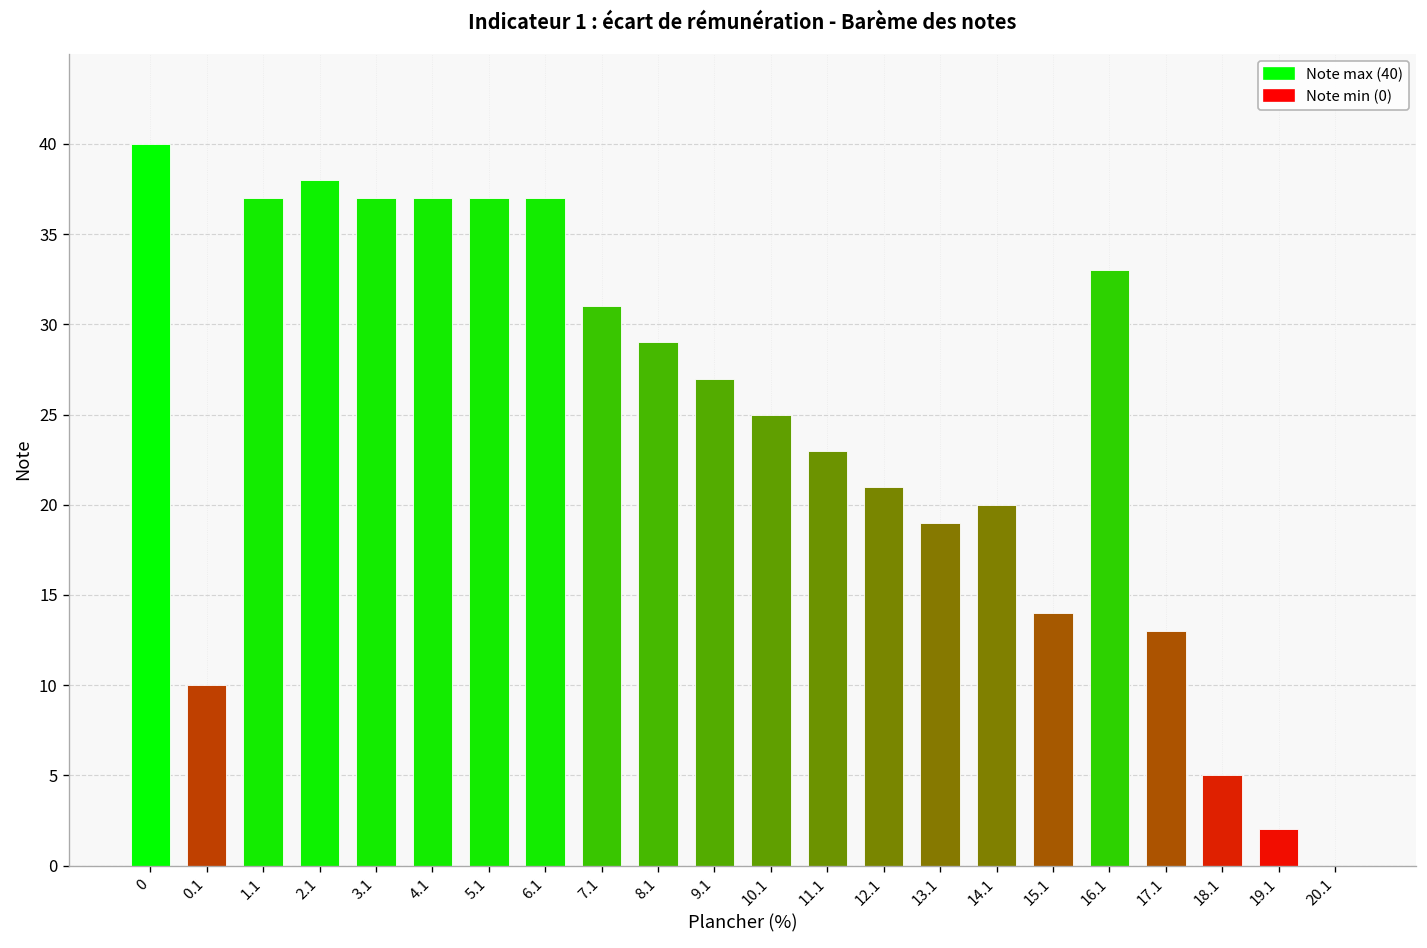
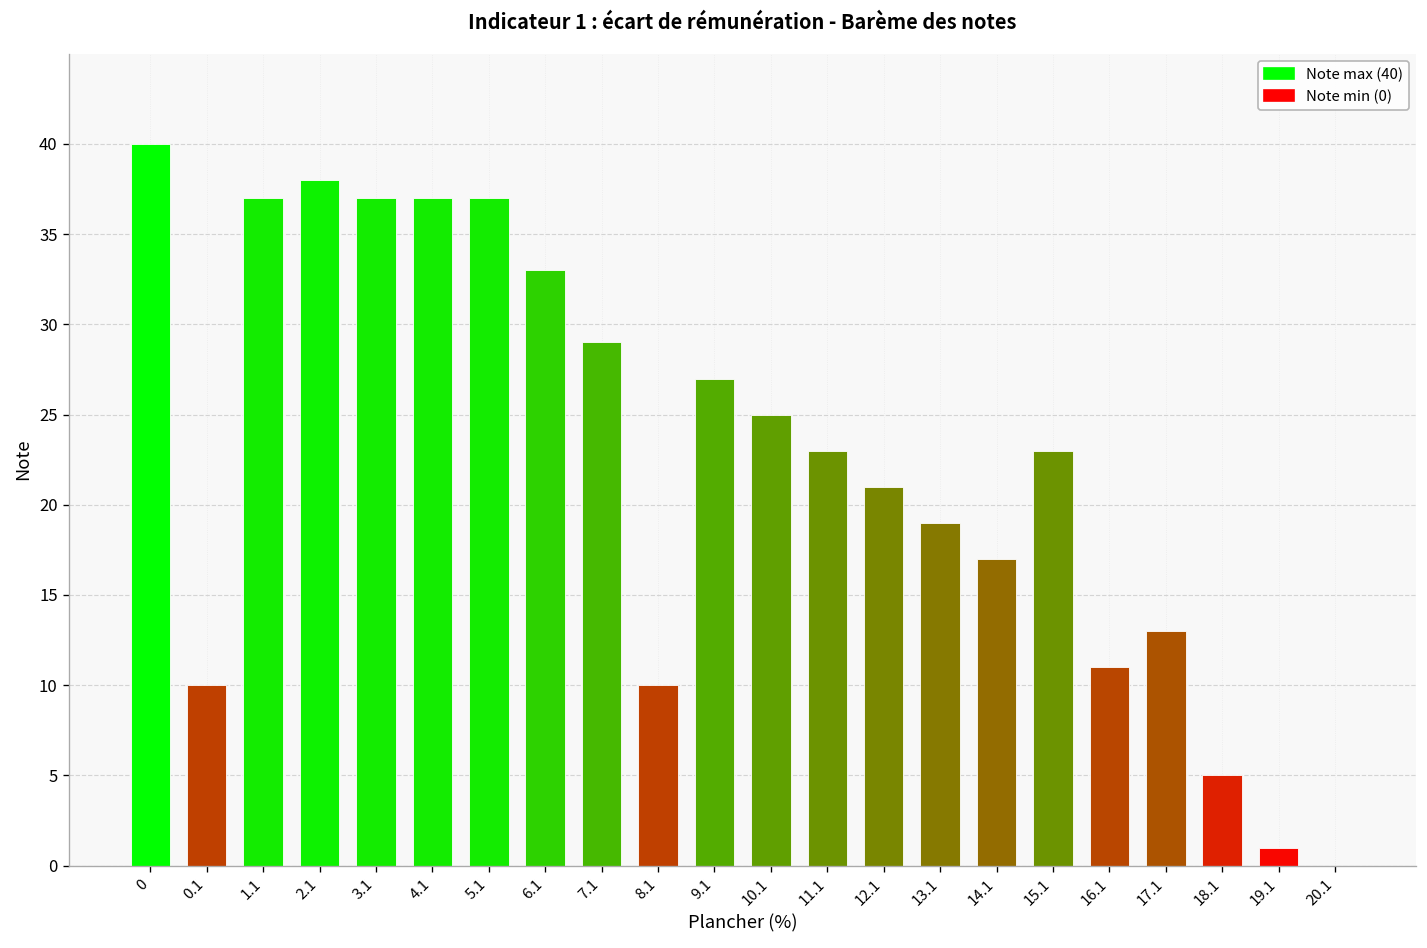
6.1: 37 -> 33
7.1: 31 -> 29
8.1: 29 -> 10
14.1: 20 -> 17
15.1: 14 -> 23
16.1: 33 -> 11
19.1: 2 -> 1
